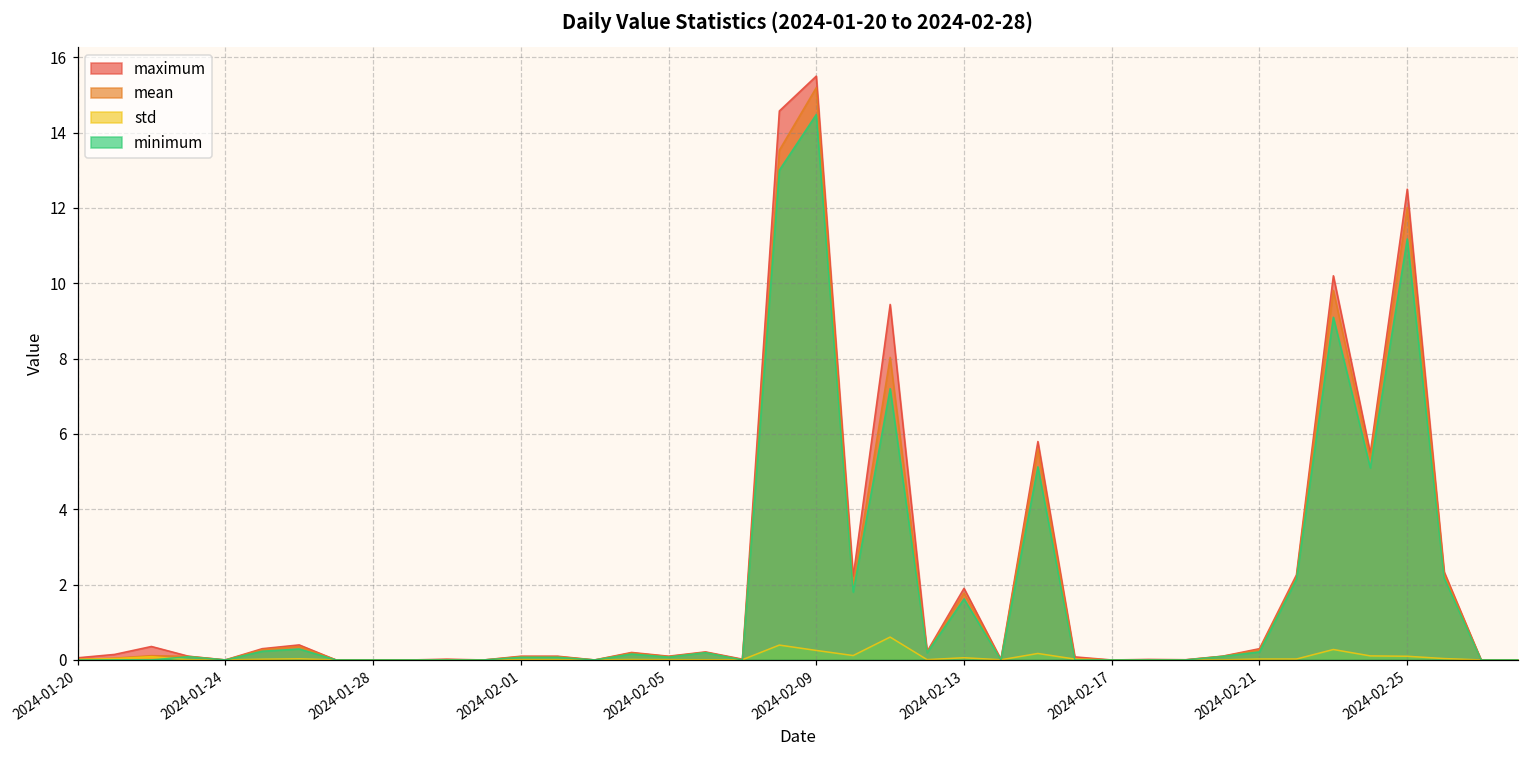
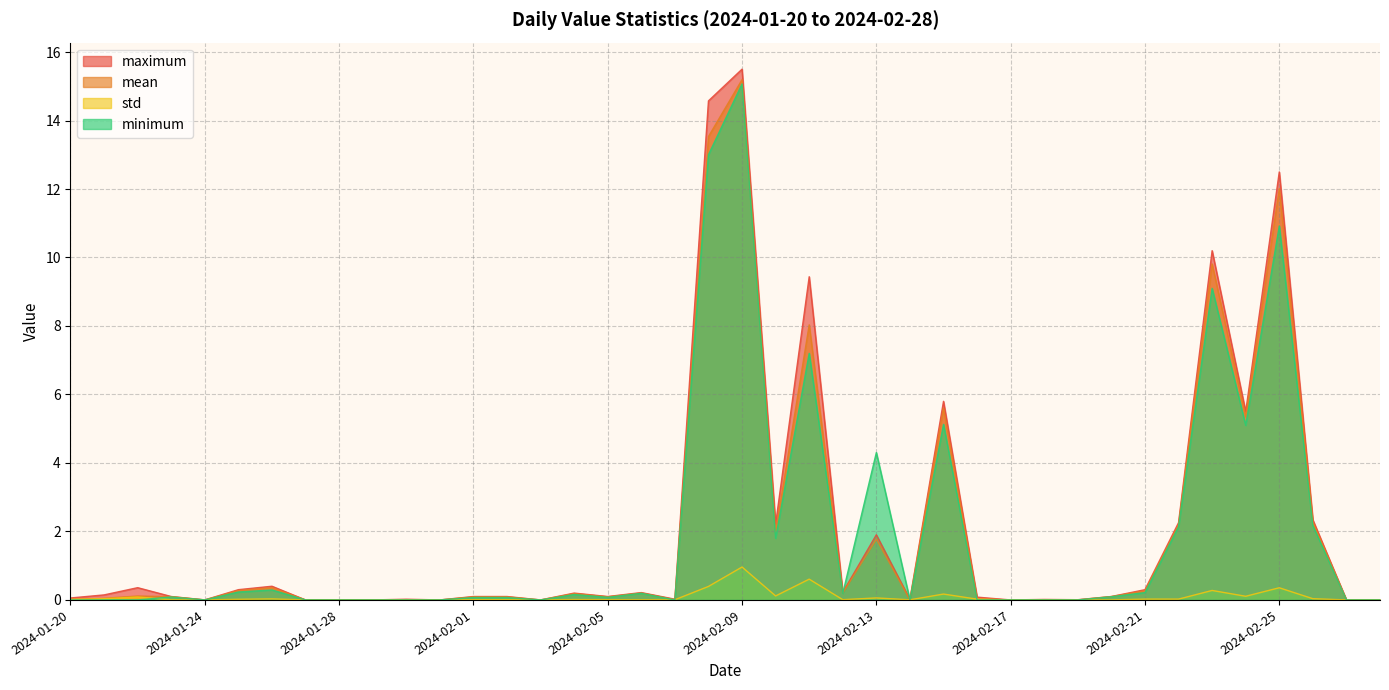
std, 2024-02-09: 0.3 -> 1.0
minimum, 2024-02-09: 14.5 -> 15.1
minimum, 2024-02-13: 1.6 -> 4.3
std, 2024-02-25: 0.1 -> 0.4
minimum, 2024-02-25: 11.2 -> 10.9
